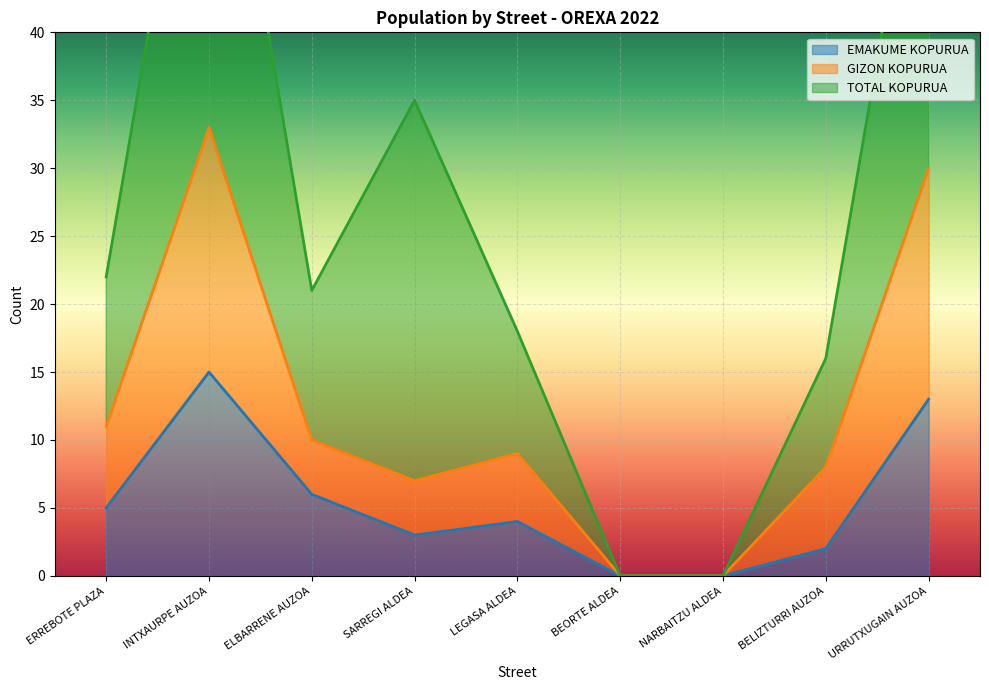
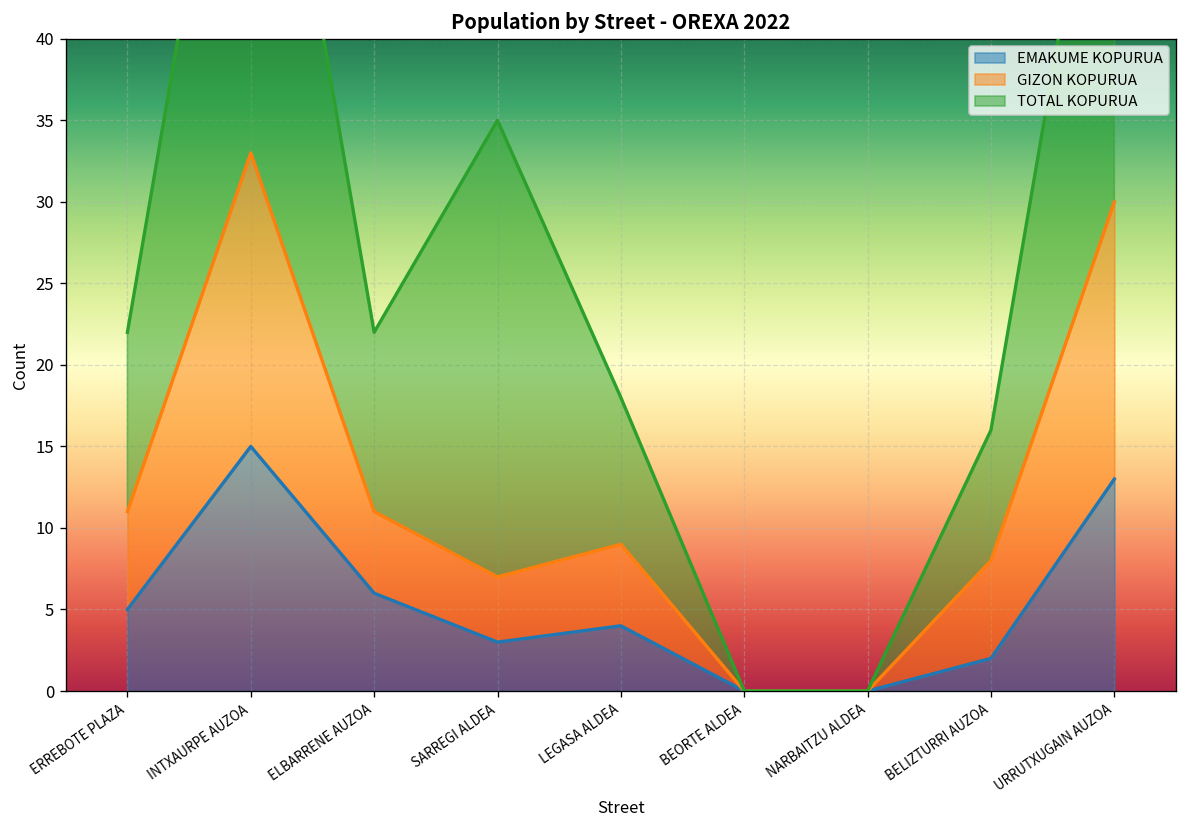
GIZON KOPURUA, ELBARRENE AUZOA: 4 -> 5
